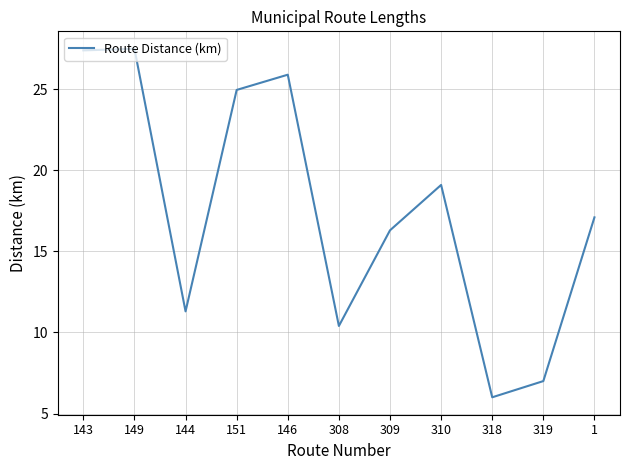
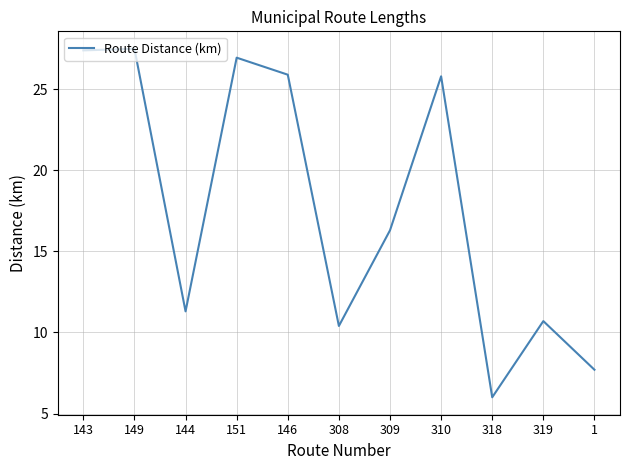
151: 25.0 -> 27.0
310: 19.1 -> 25.8
319: 7.0 -> 10.7
1: 17.1 -> 7.7
